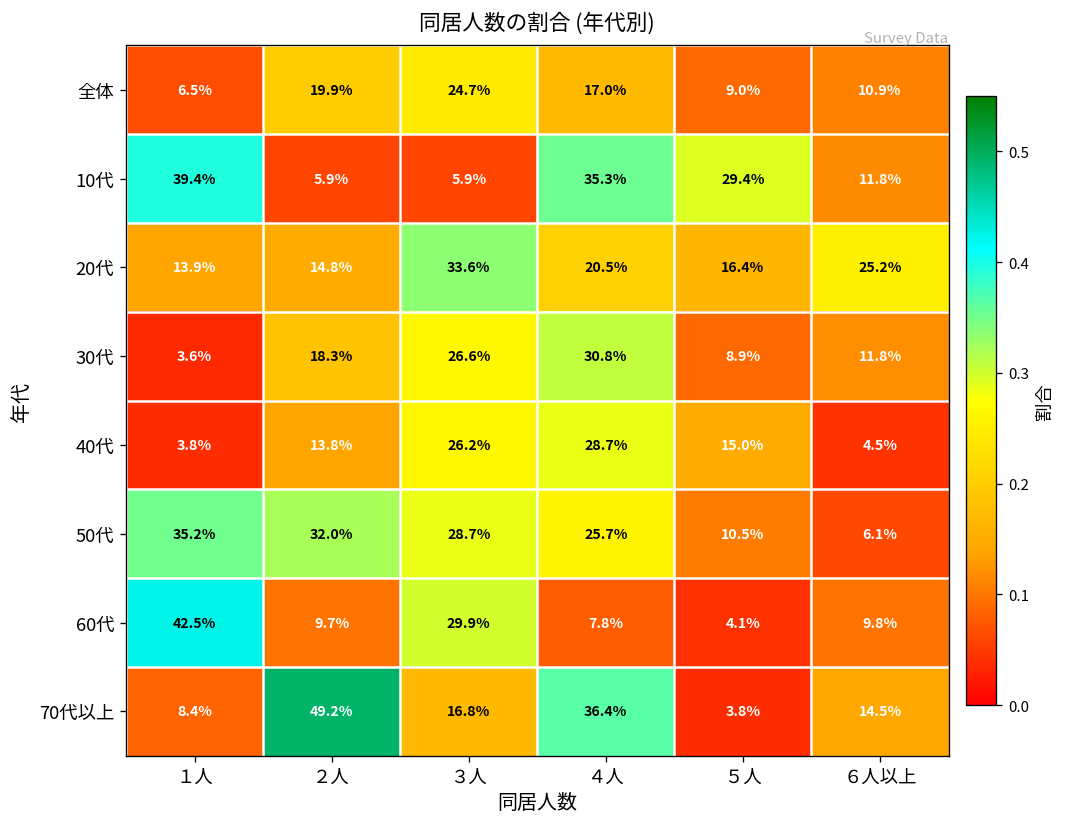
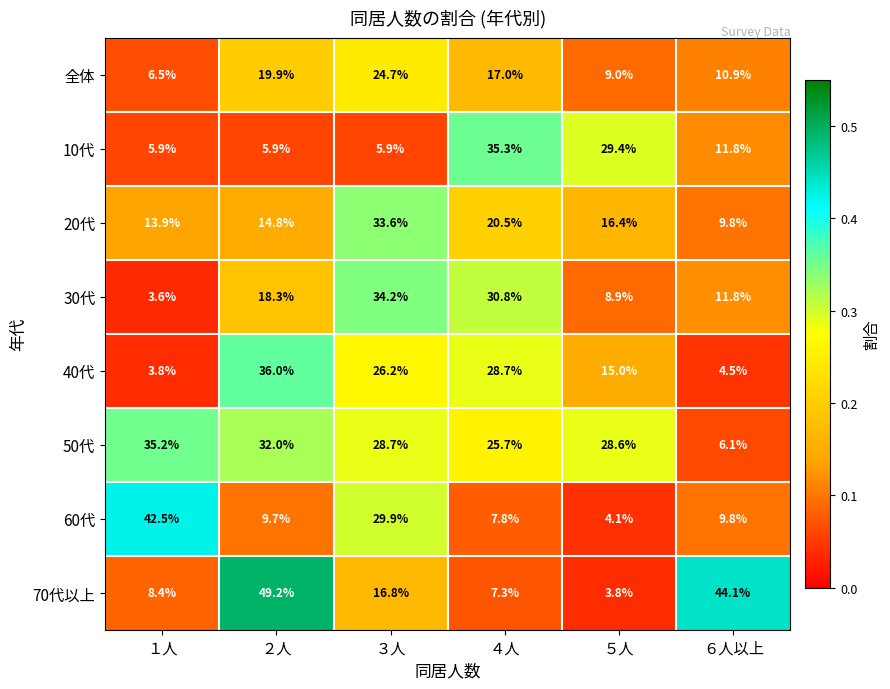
10代, １人: 39.4% -> 5.9%
20代, ６人以上: 25.2% -> 9.8%
30代, ３人: 26.6% -> 34.2%
40代, ２人: 13.8% -> 36.0%
50代, ５人: 10.5% -> 28.6%
70代以上, ４人: 36.4% -> 7.3%
70代以上, ６人以上: 14.5% -> 44.1%
